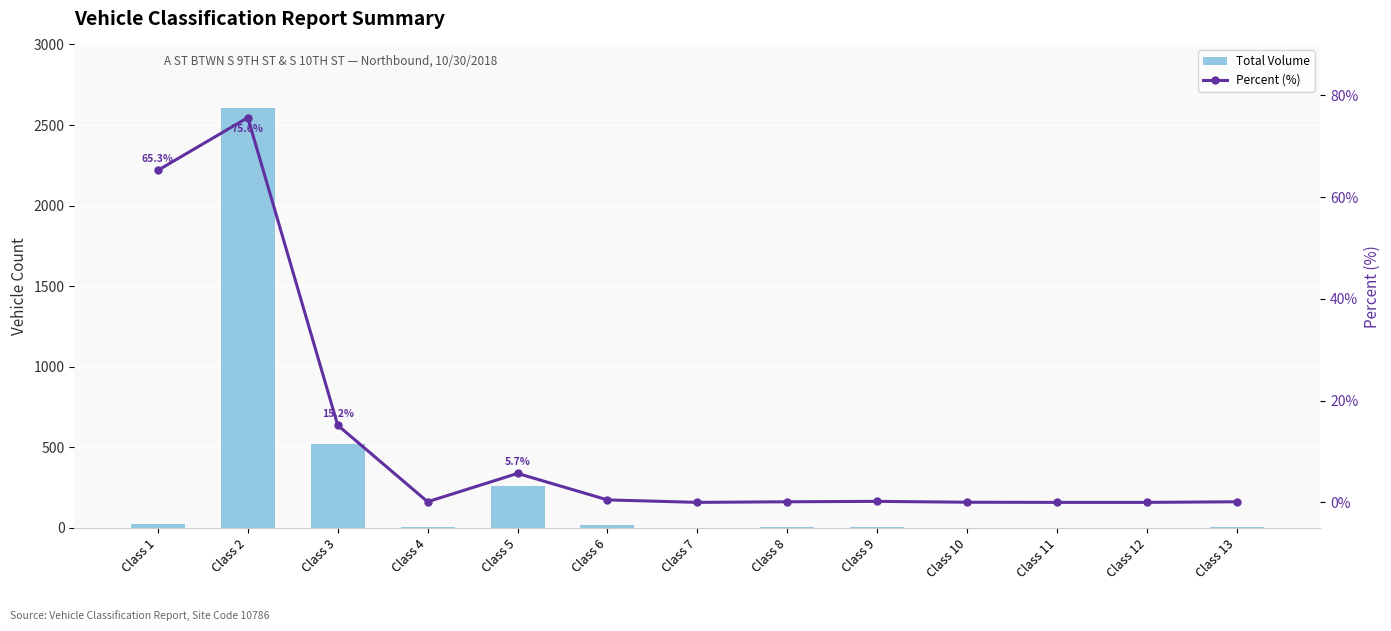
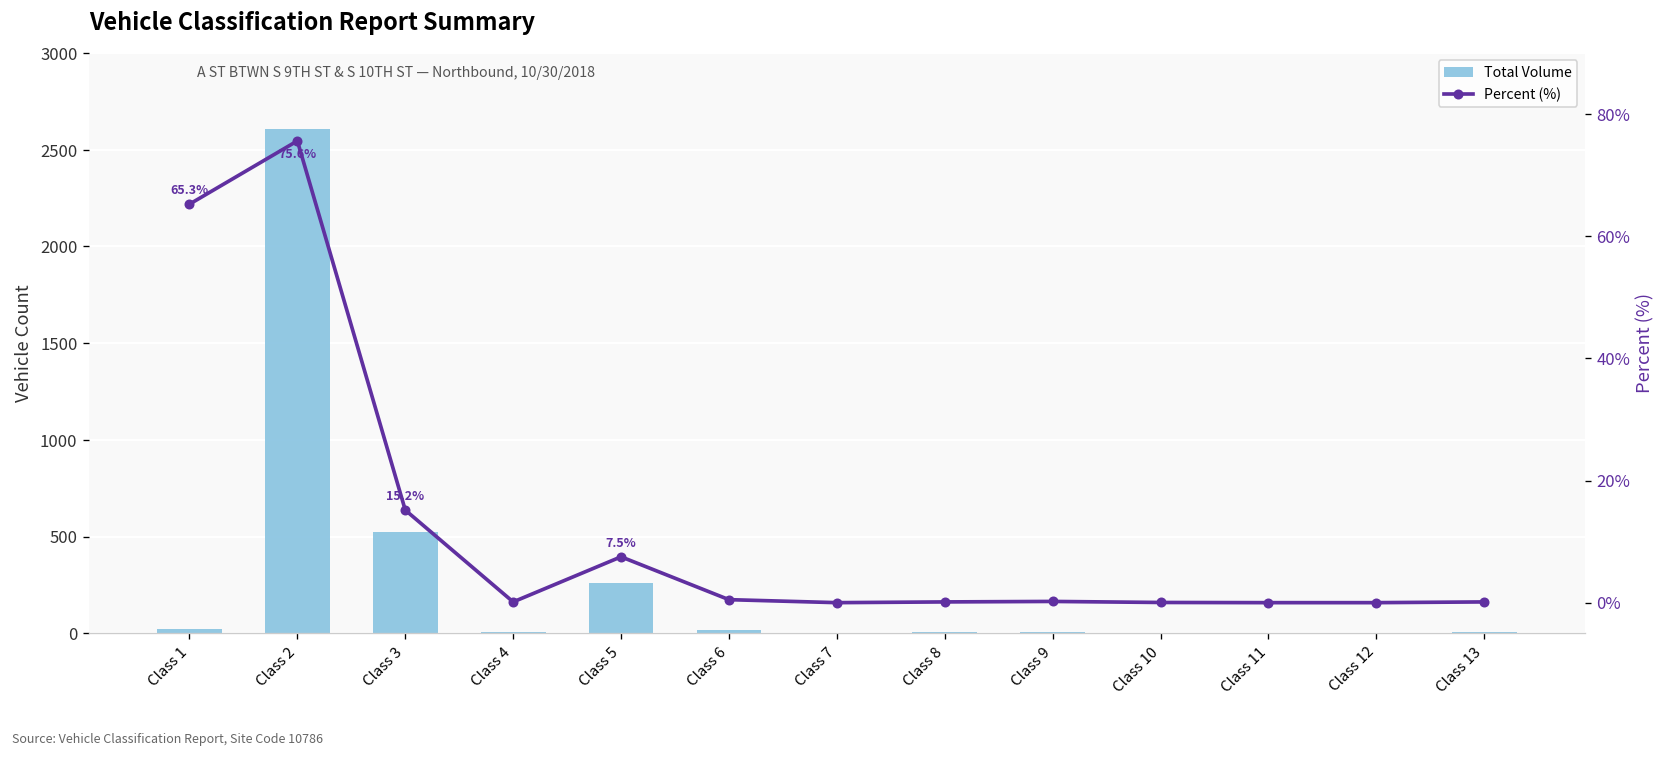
Percent (%), Class 5: 5.7% -> 7.5%
